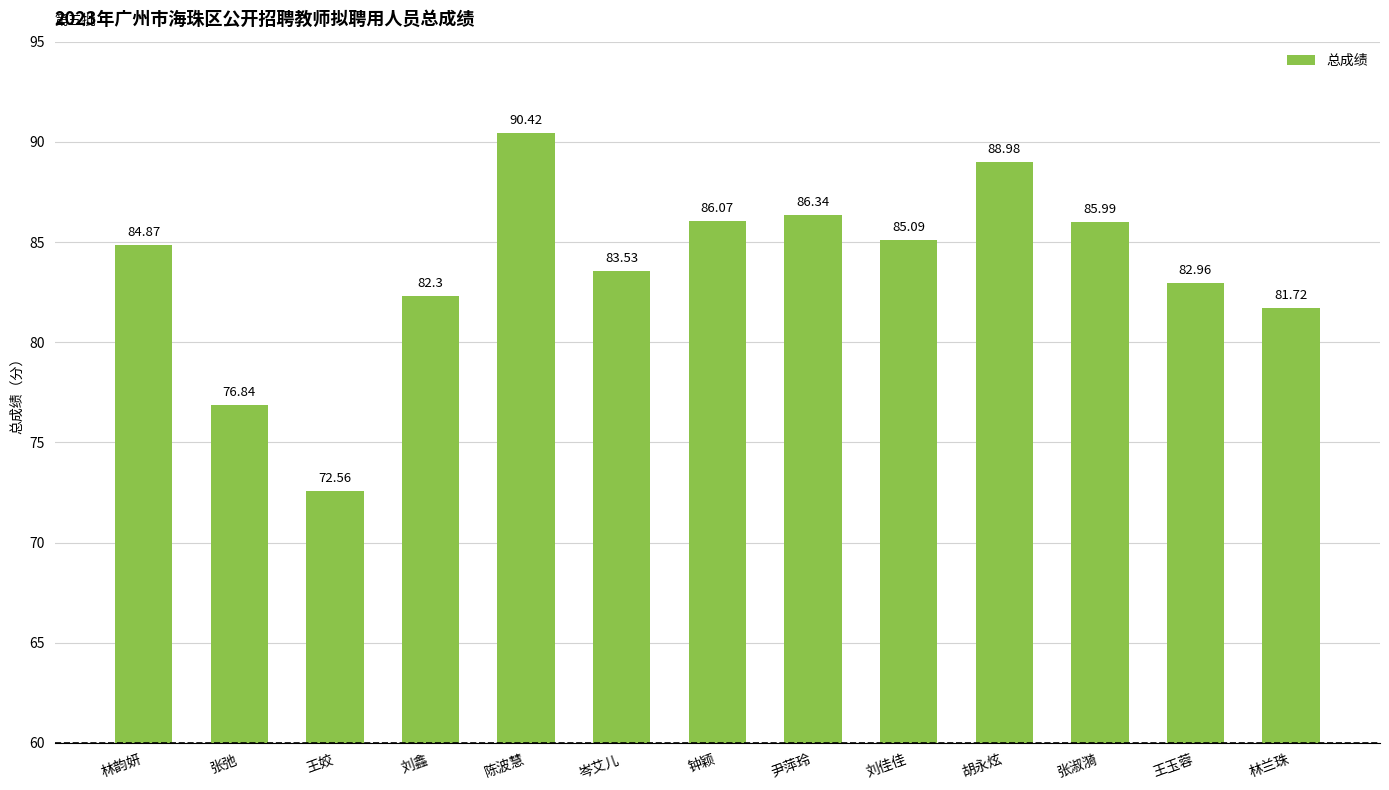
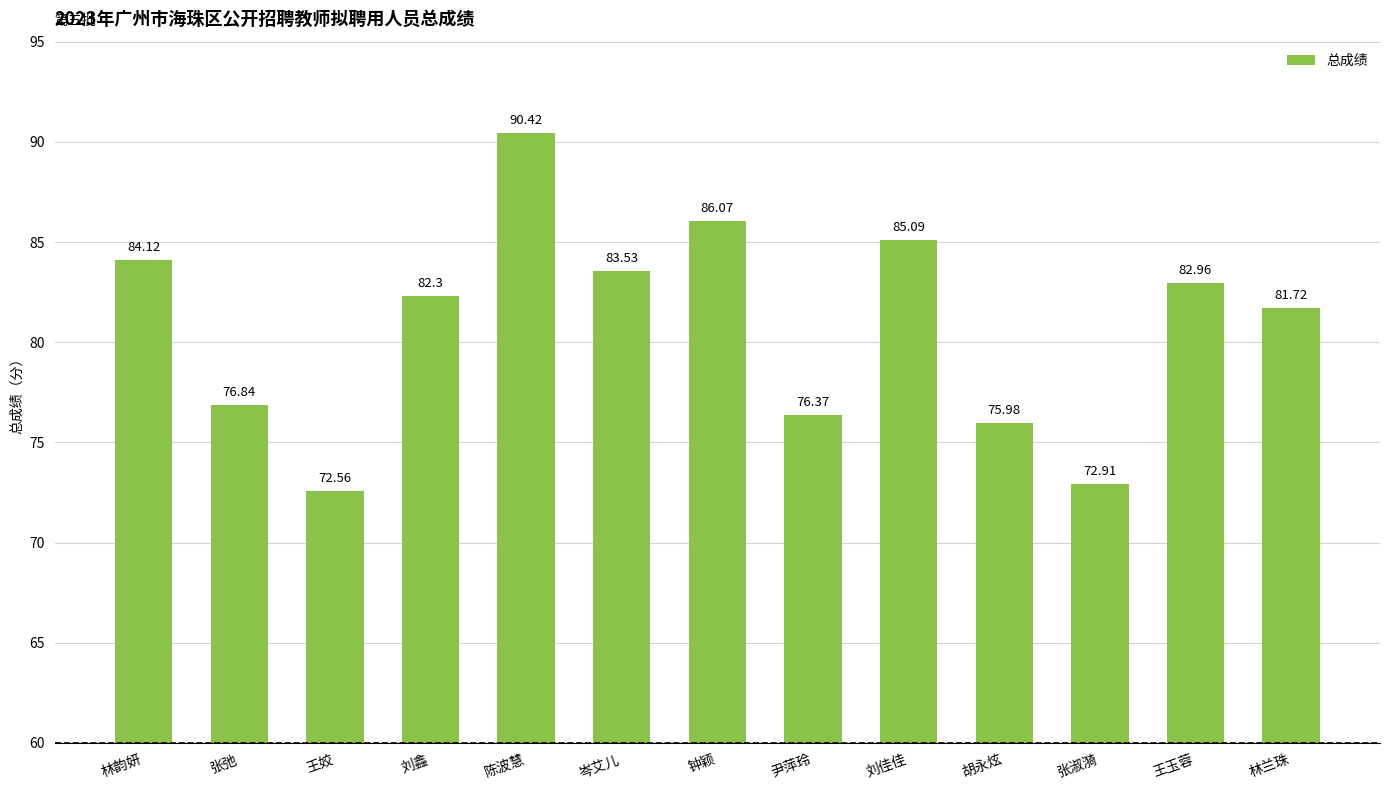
林韵妍: 84.87 -> 84.12
尹萍玲: 86.34 -> 76.37
胡永炫: 88.98 -> 75.98
张淑漪: 85.99 -> 72.91
